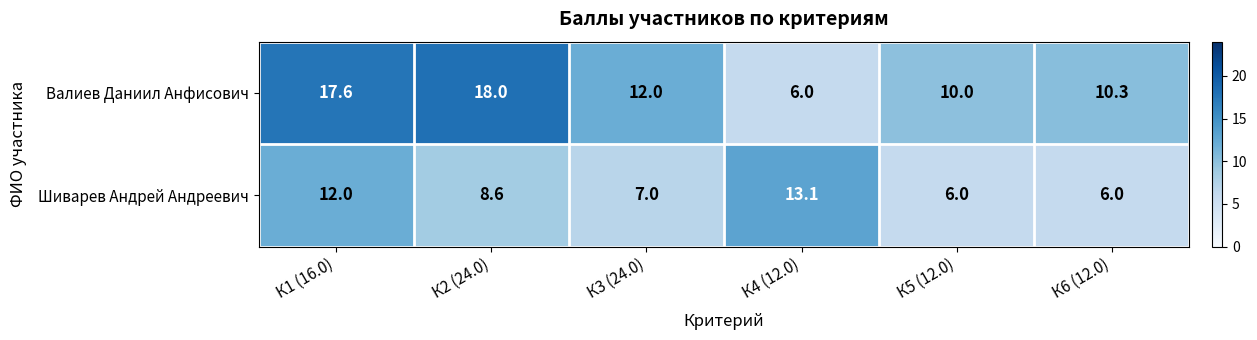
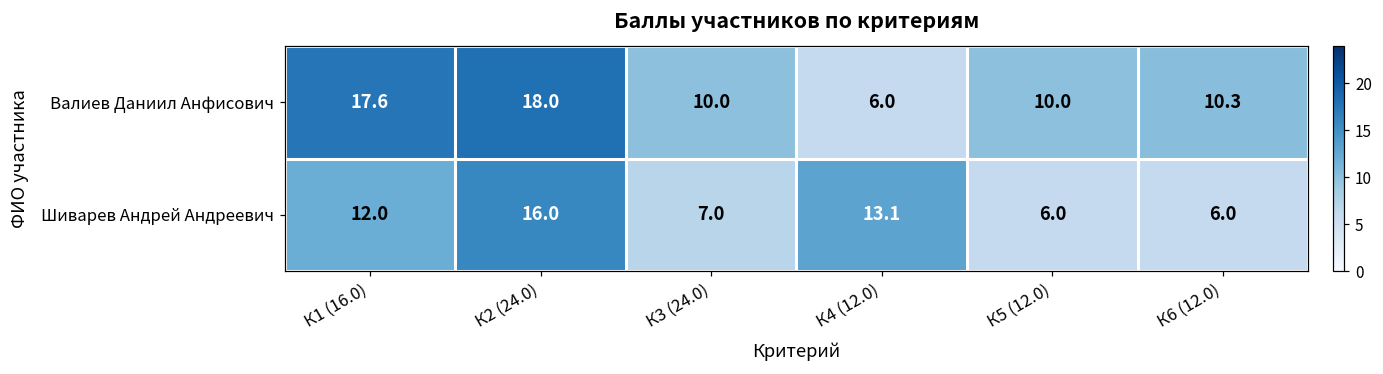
Валиев Даниил Анфисович, К3 (24.0): 12.0 -> 10.0
Шиварев Андрей Андреевич, К2 (24.0): 8.6 -> 16.0
